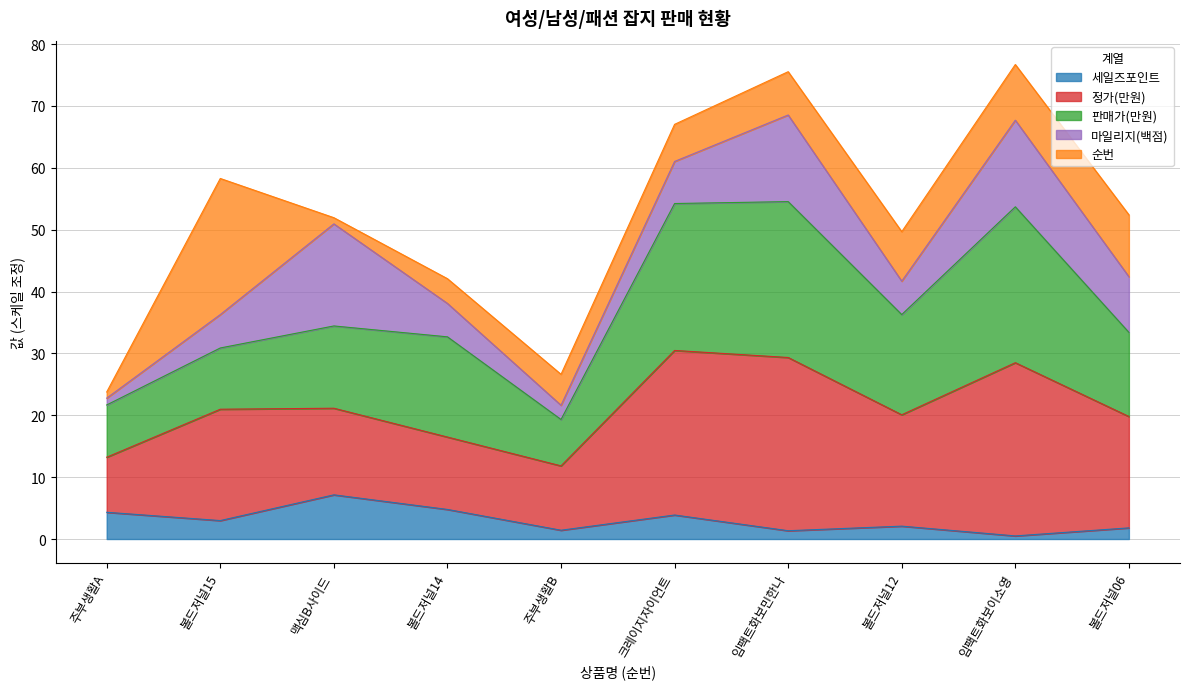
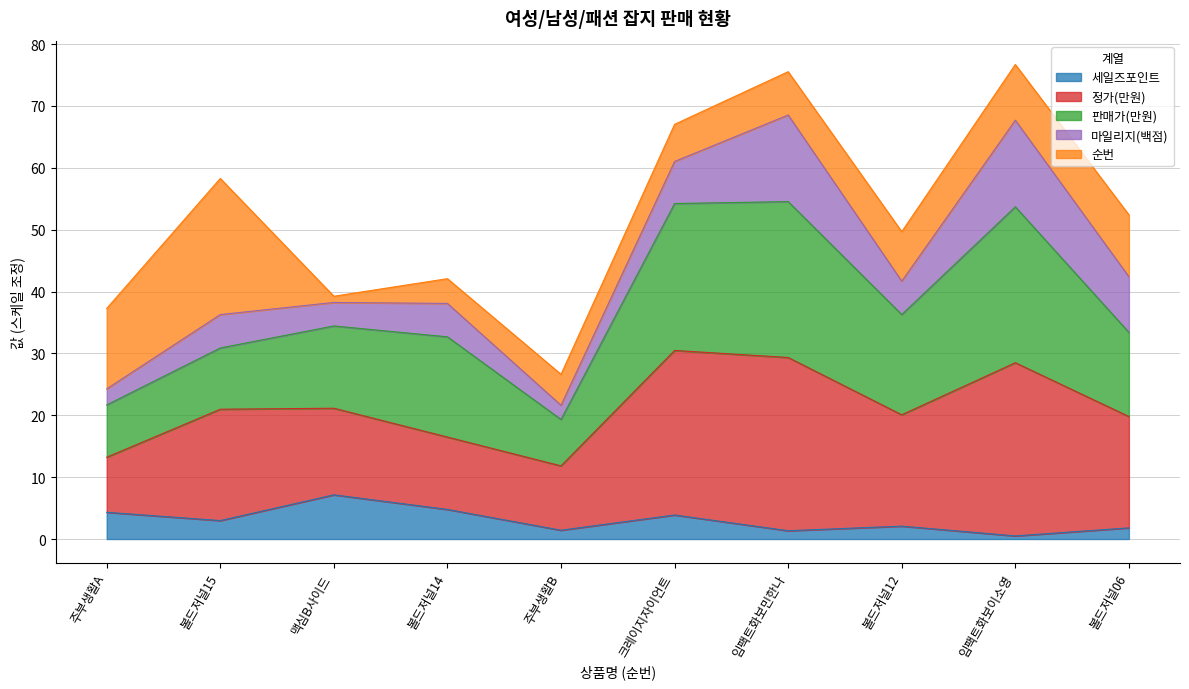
마일리지(백점), 주부생활A: 1 -> 3
순번, 주부생활A: 1 -> 13
마일리지(백점), 맥심B사이드: 17 -> 4
